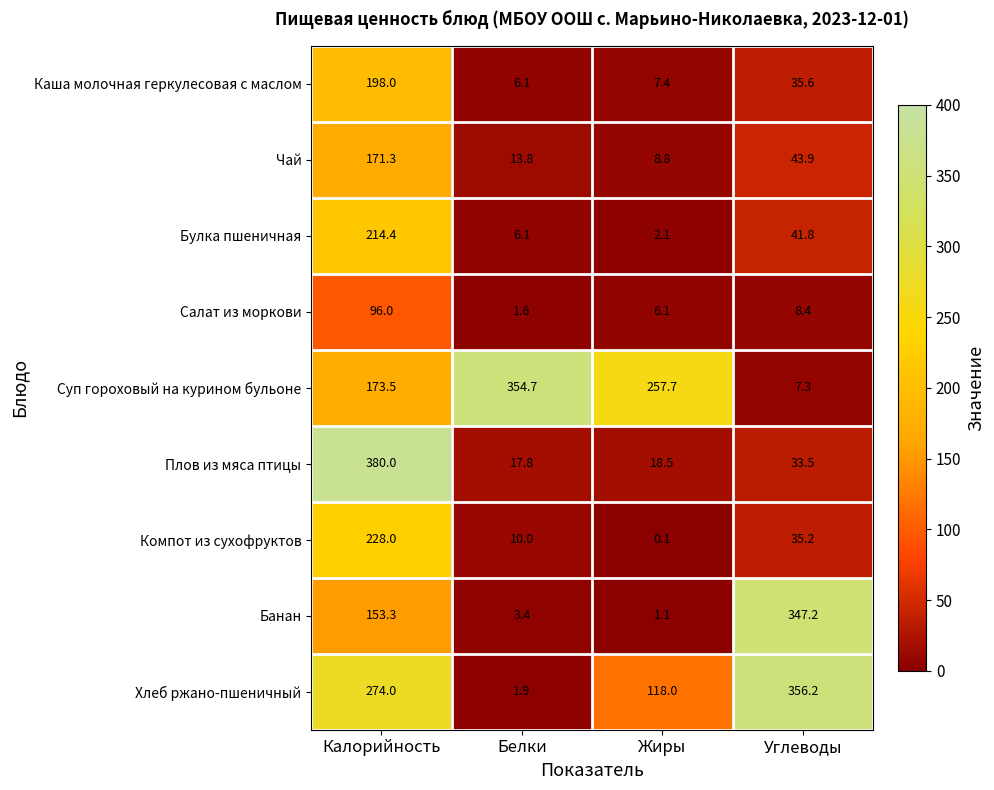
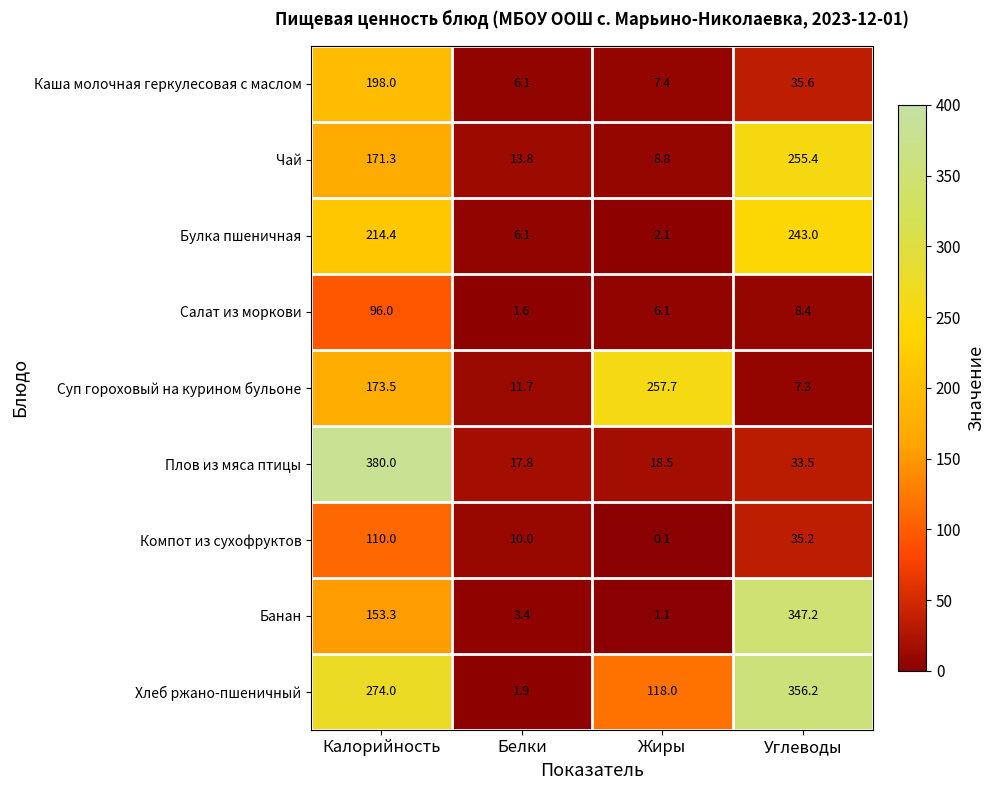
Чай, Углеводы: 43.9 -> 255.4
Булка пшеничная, Углеводы: 41.8 -> 243.0
Суп гороховый на курином бульоне, Белки: 354.7 -> 11.7
Компот из сухофруктов, Калорийность: 228.0 -> 110.0
